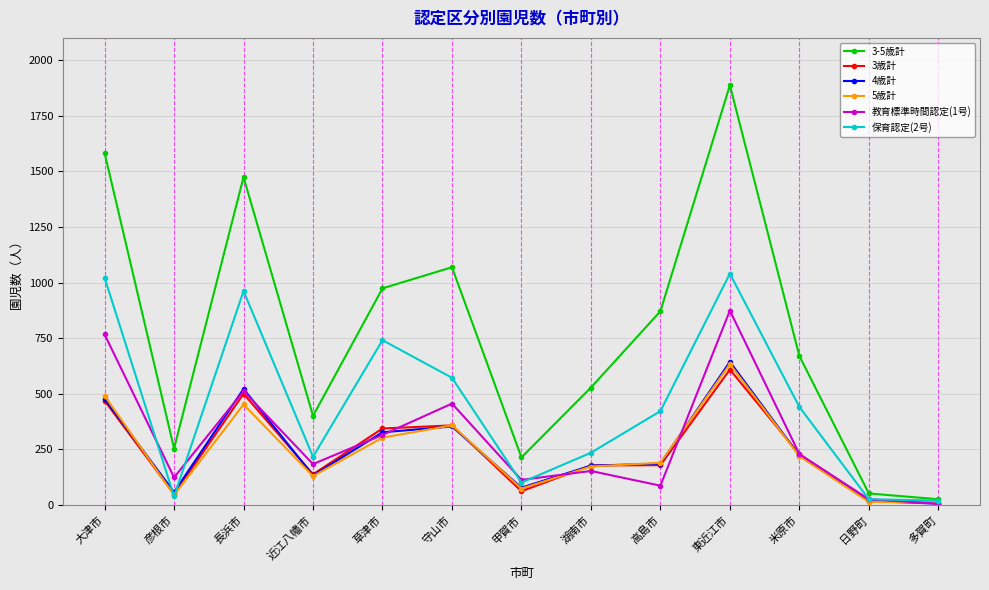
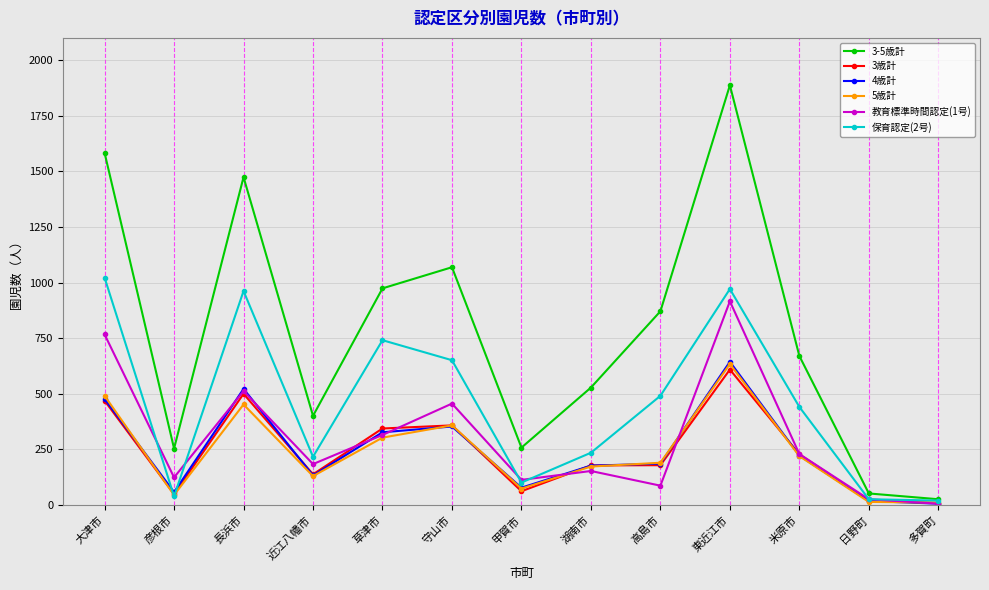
保育認定(2号), 守山市: 570 -> 650
3-5歳計, 甲賀市: 210 -> 260
保育認定(2号), 高島市: 420 -> 490
教育標準時間認定(1号), 東近江市: 870 -> 920
保育認定(2号), 東近江市: 1040 -> 970
